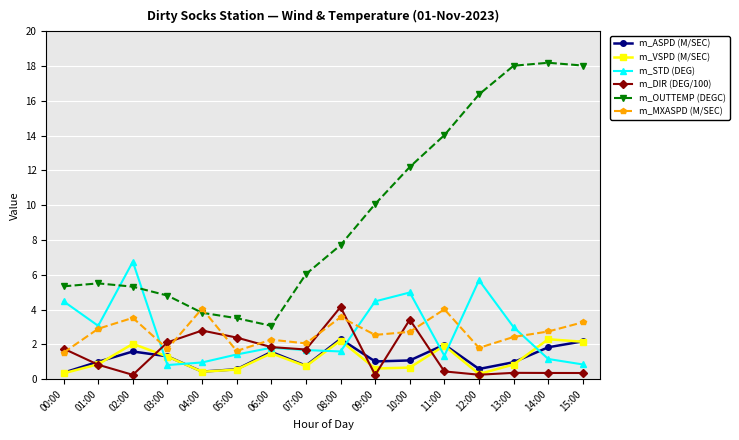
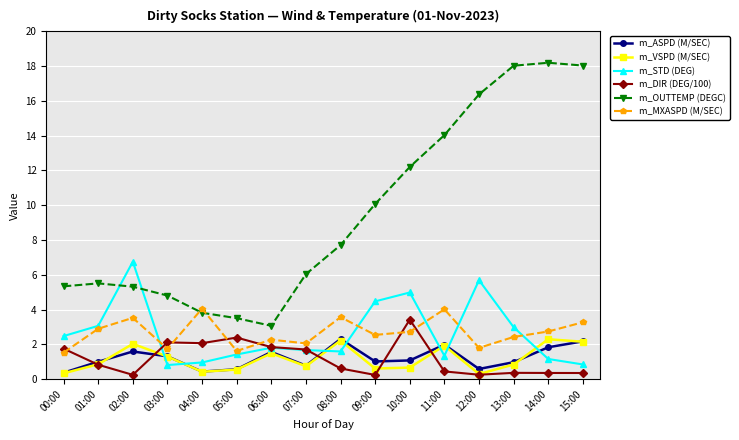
m_STD (DEG), 00:00: 4.5 -> 2.5
m_DIR (DEG/100), 04:00: 2.8 -> 2.1
m_DIR (DEG/100), 08:00: 4.2 -> 0.6
